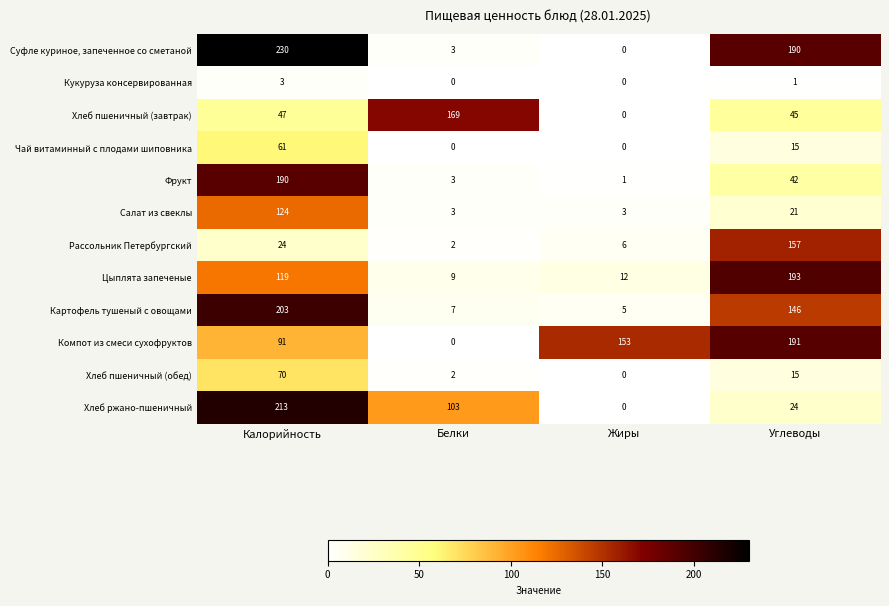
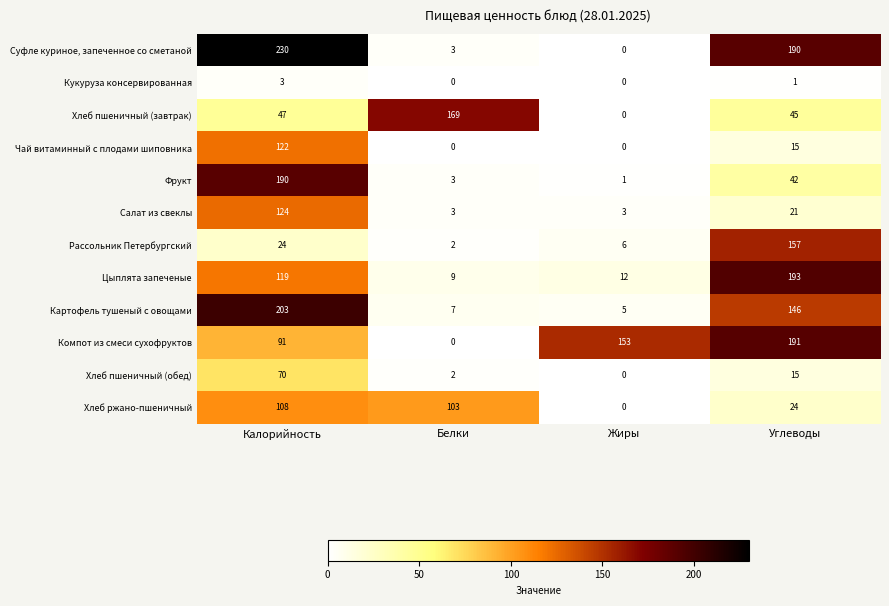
Чай витаминный с плодами шиповника, Калорийность: 61 -> 122
Хлеб ржано-пшеничный, Калорийность: 213 -> 108
